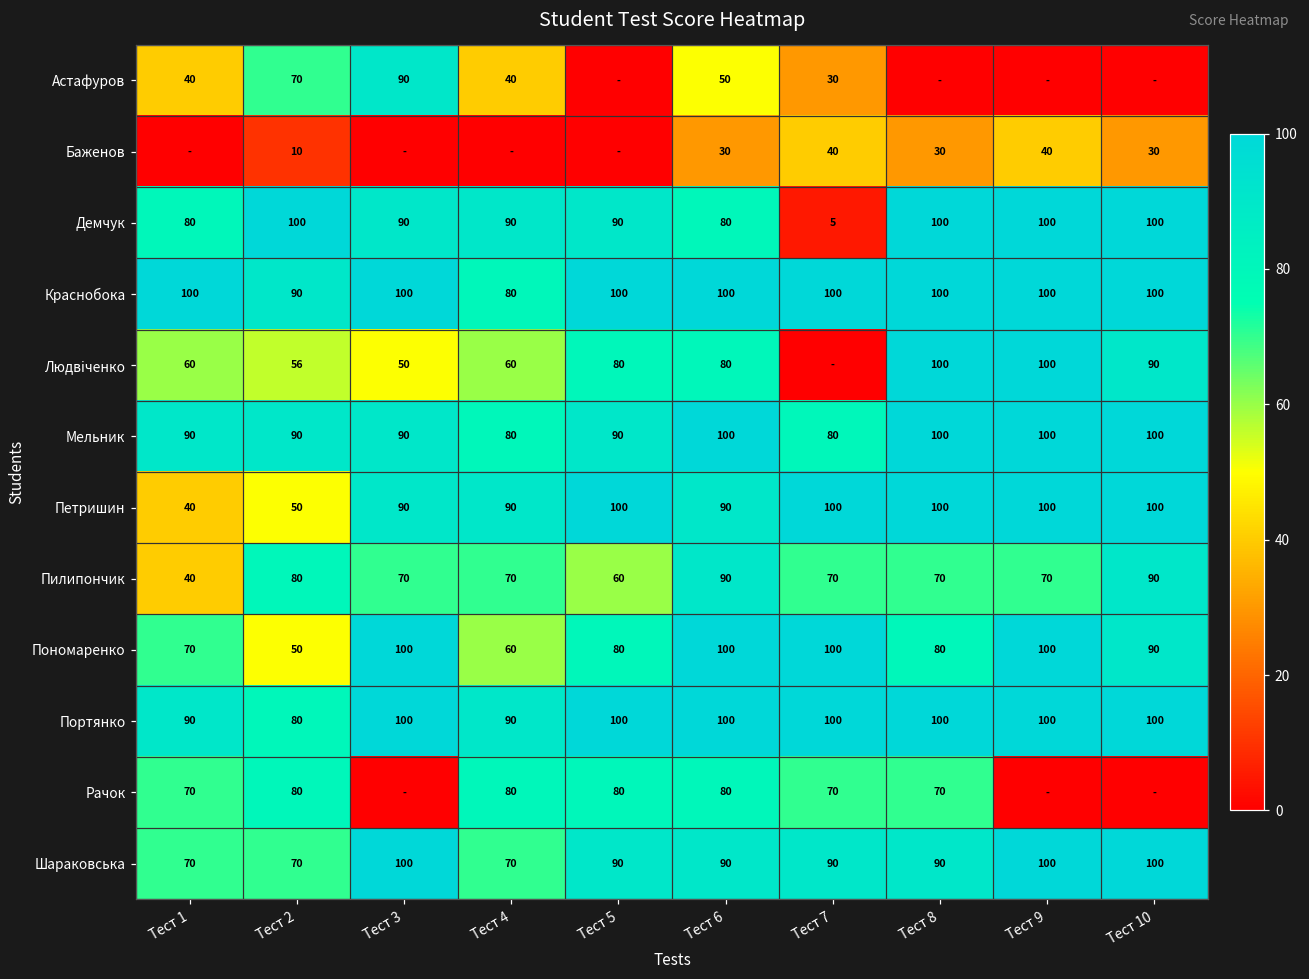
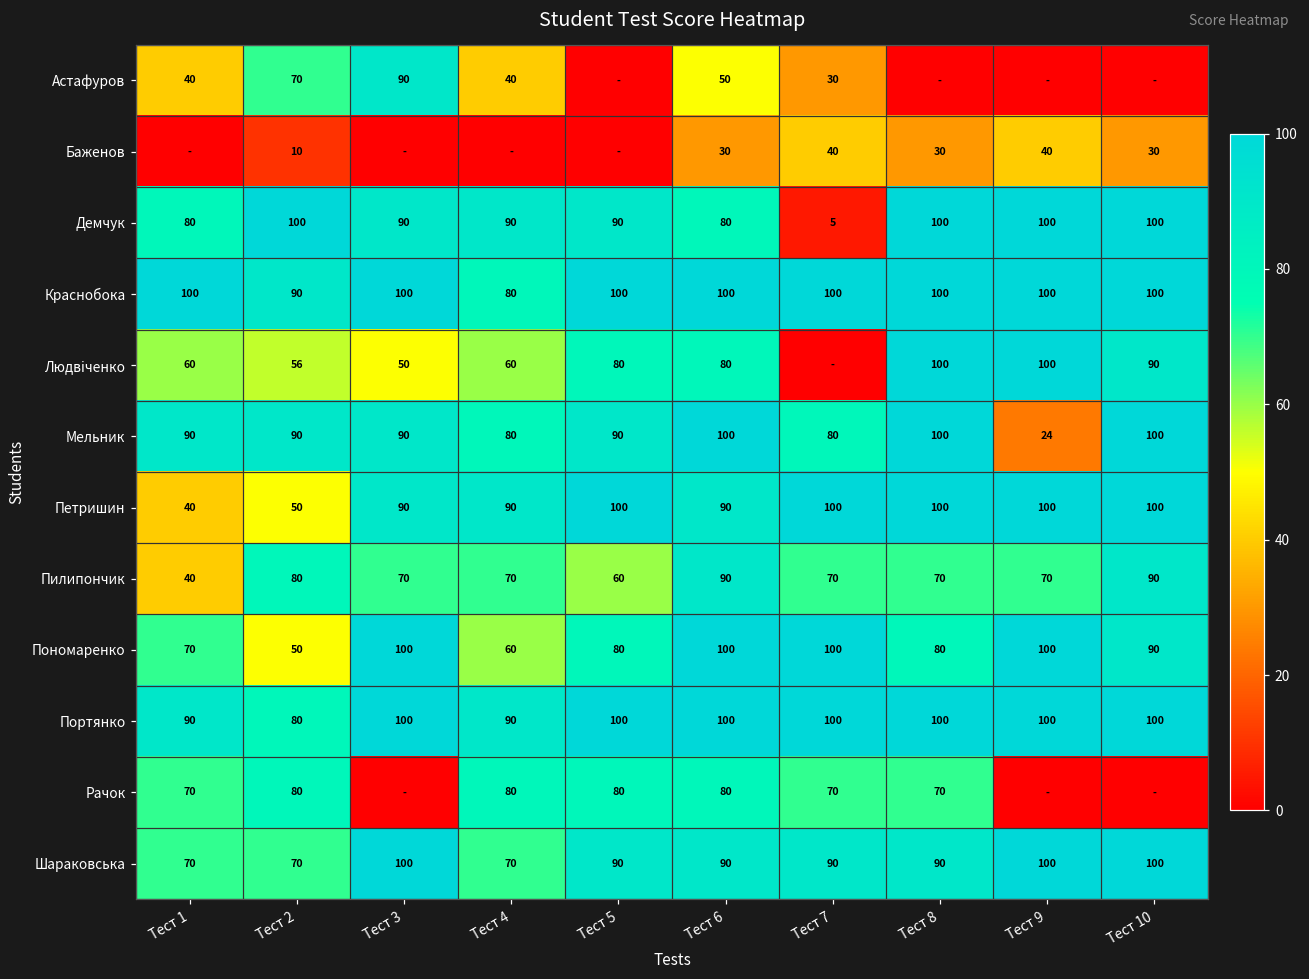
Мельник, Тест 9: 100 -> 24
